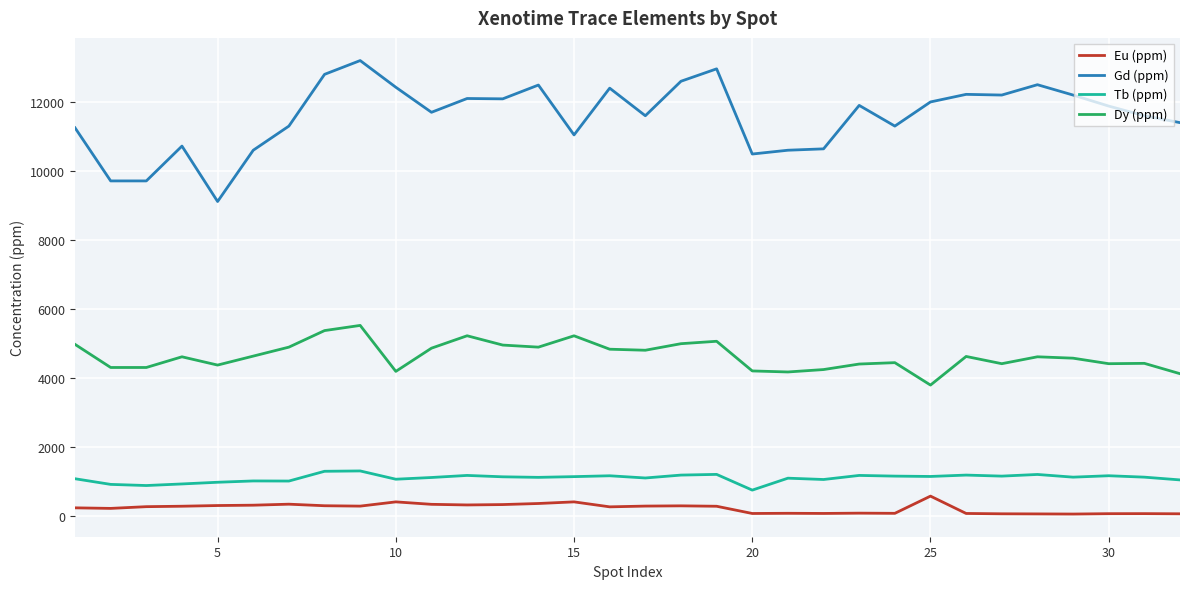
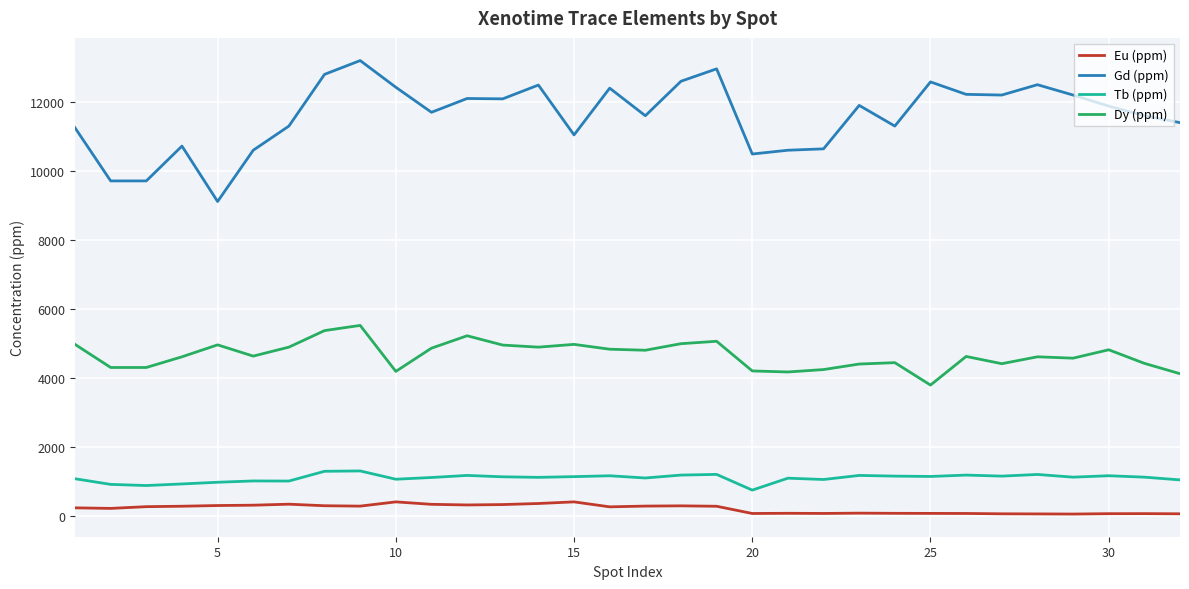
Dy (ppm), 5: 4400 -> 5000
Dy (ppm), 15: 5200 -> 5000
Eu (ppm), 25: 600 -> 100
Gd (ppm), 25: 12000 -> 12600
Dy (ppm), 30: 4400 -> 4800
